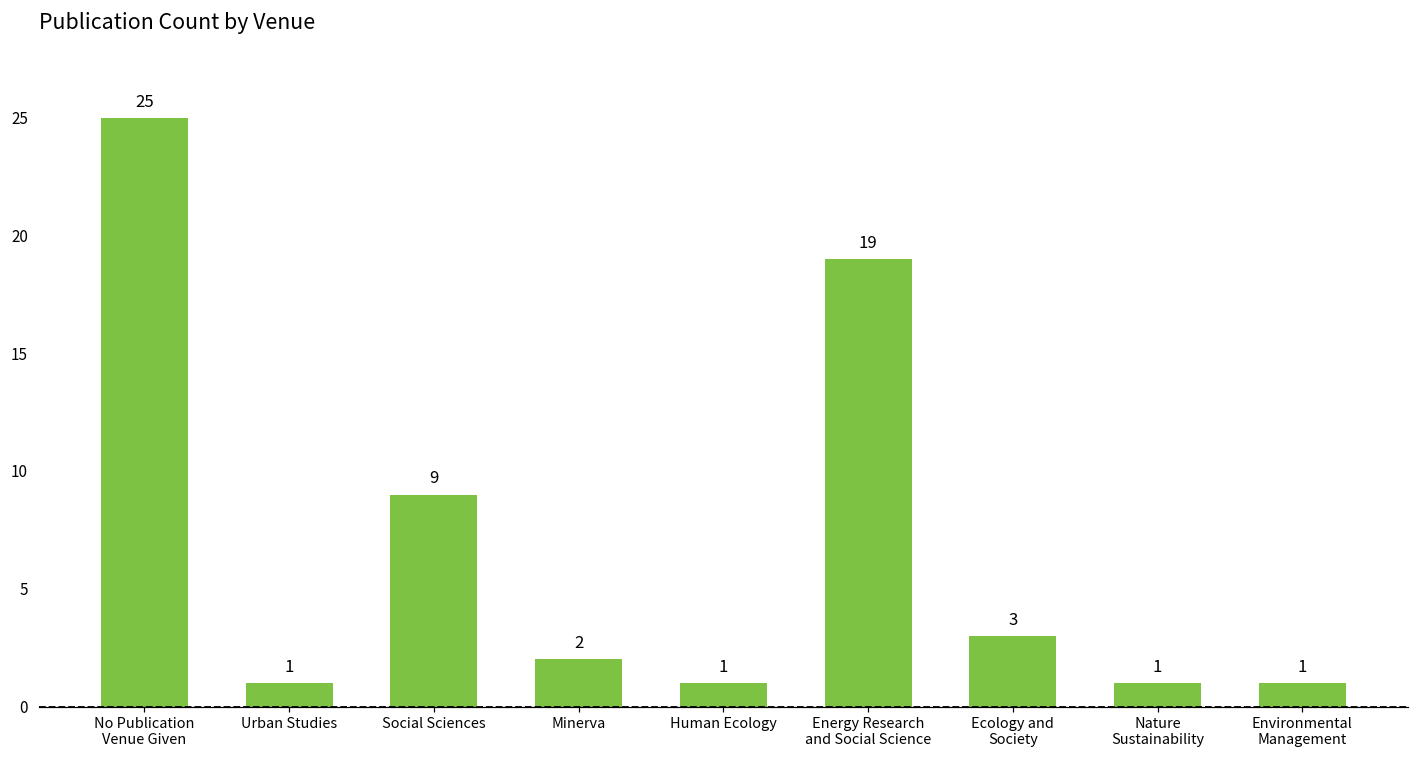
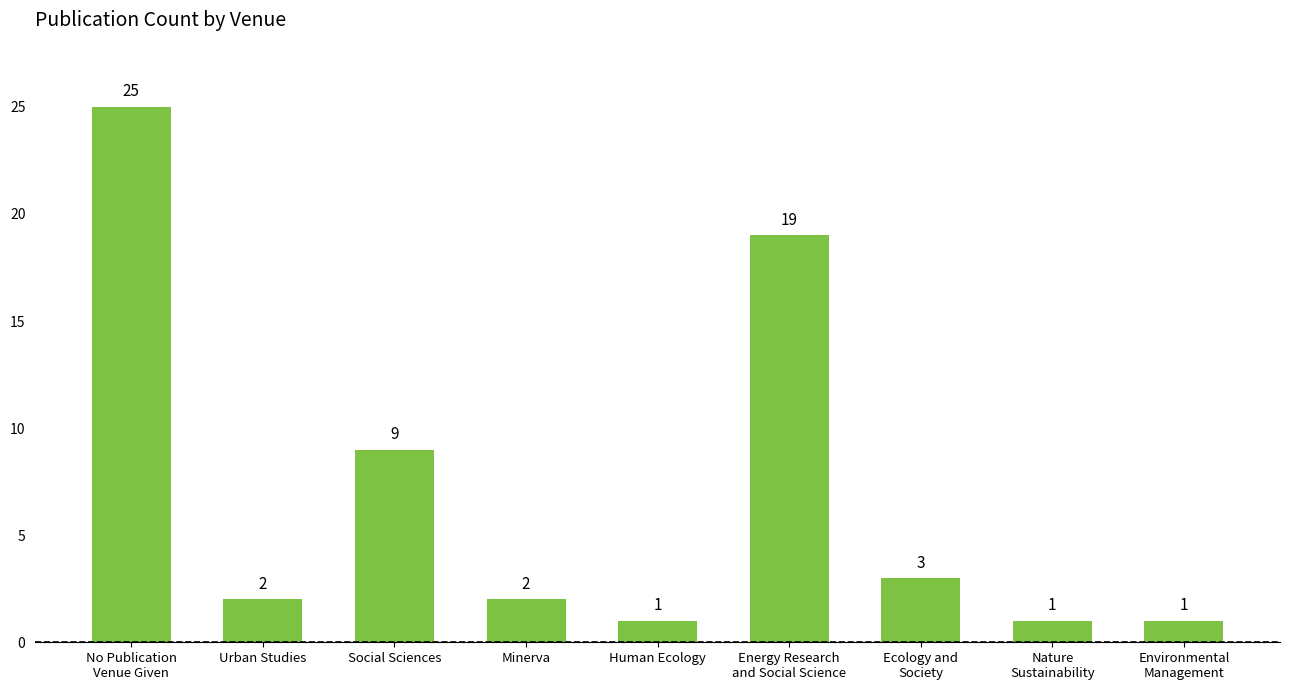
Urban Studies: 1 -> 2
